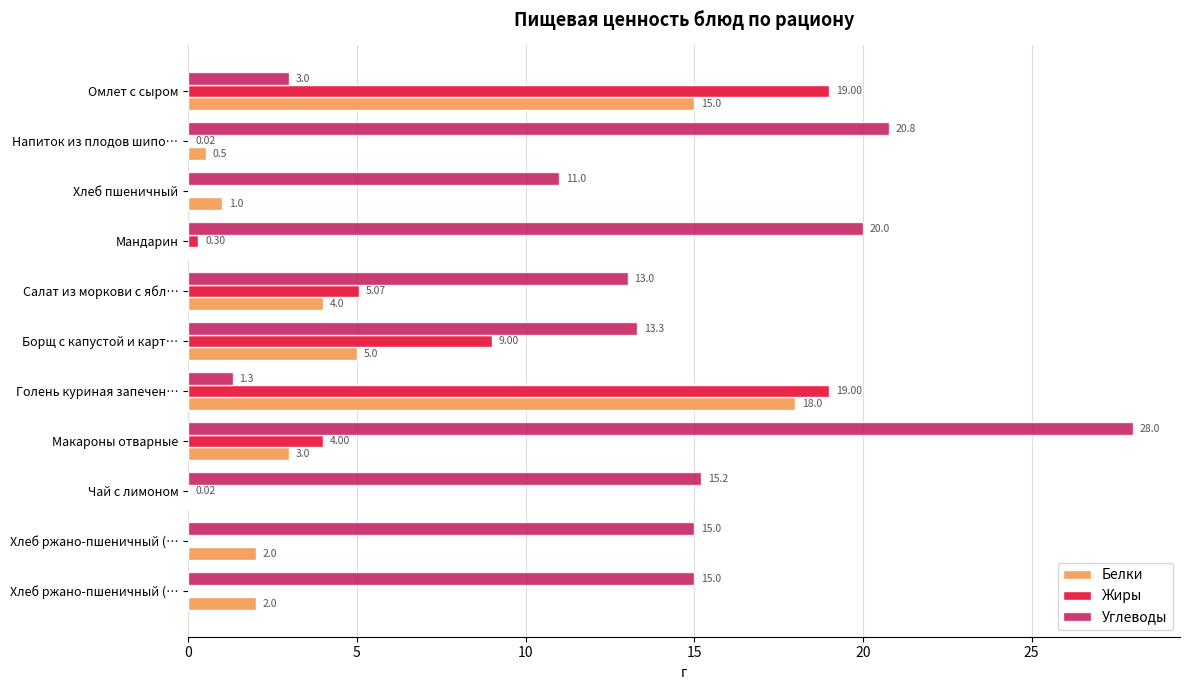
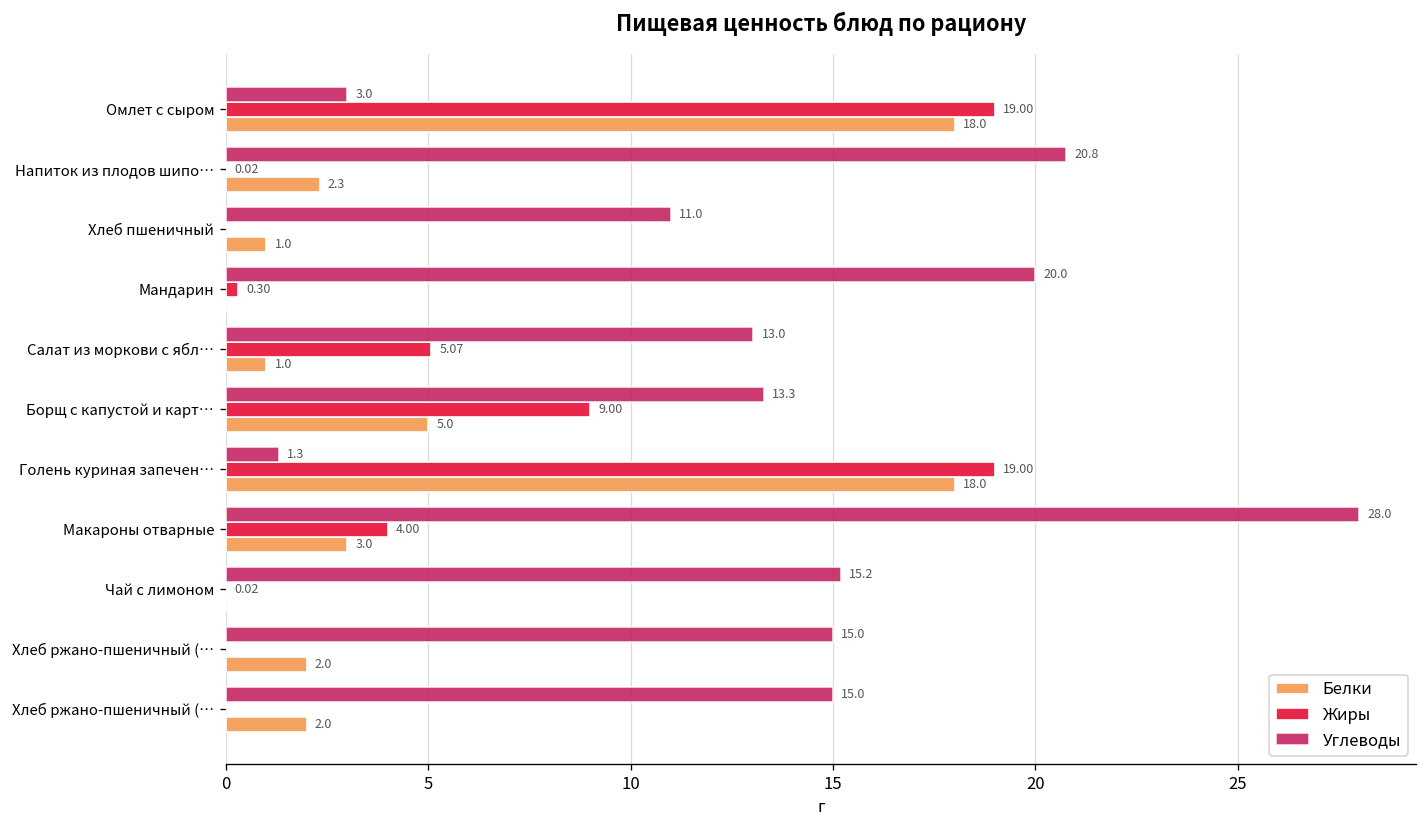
Белки, Омлет с сыром: 15.0 -> 18.0
Белки, Напиток из плодов шипо…: 0.5 -> 2.3
Белки, Салат из моркови с ябл…: 4.0 -> 1.0
